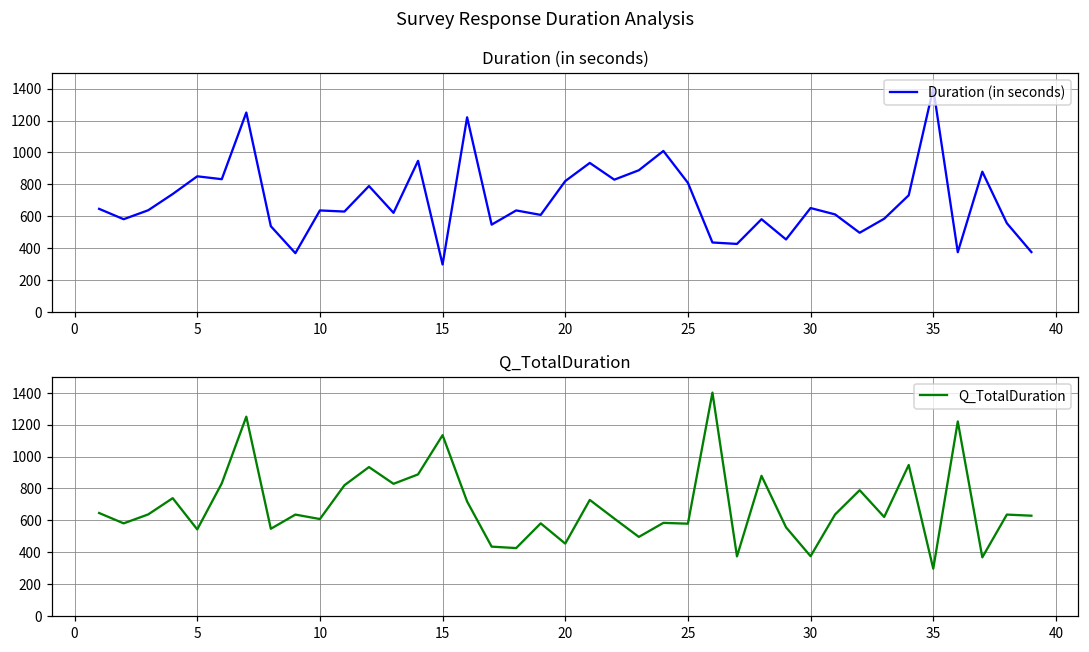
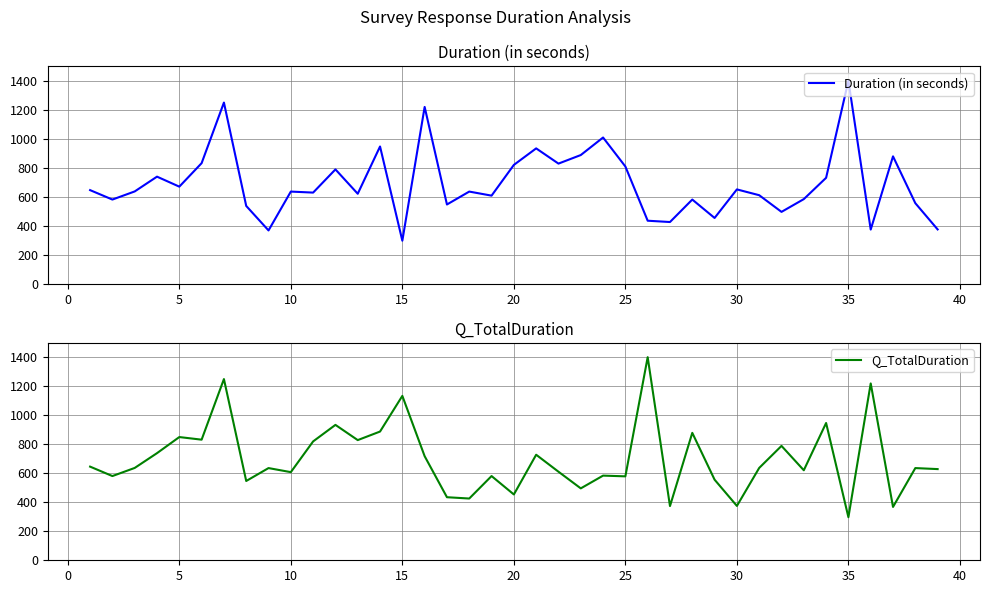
Duration (in seconds), 5: 850 -> 670
Q_TotalDuration, 5: 540 -> 850
